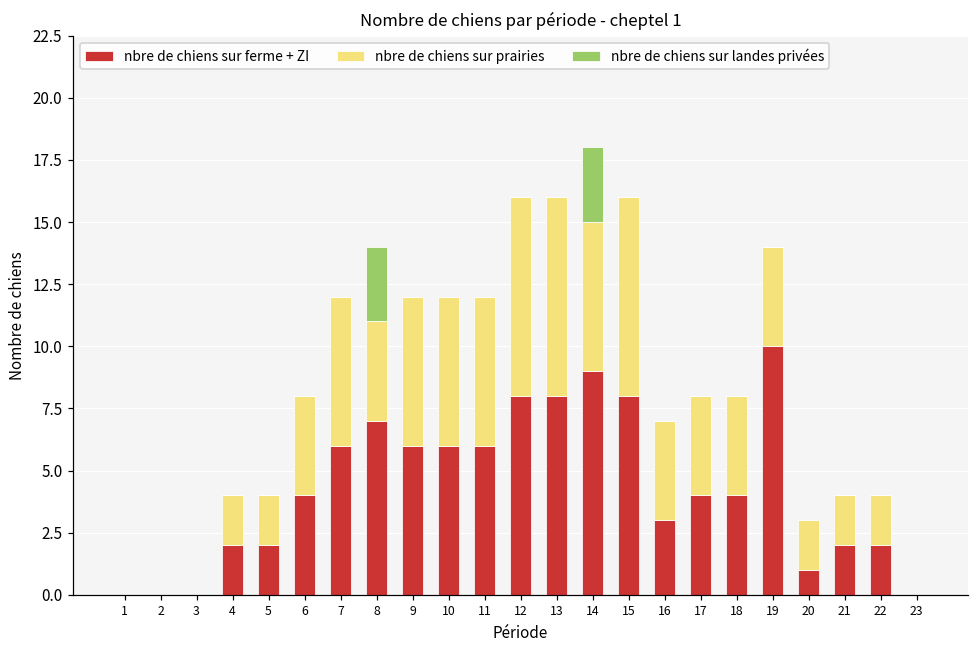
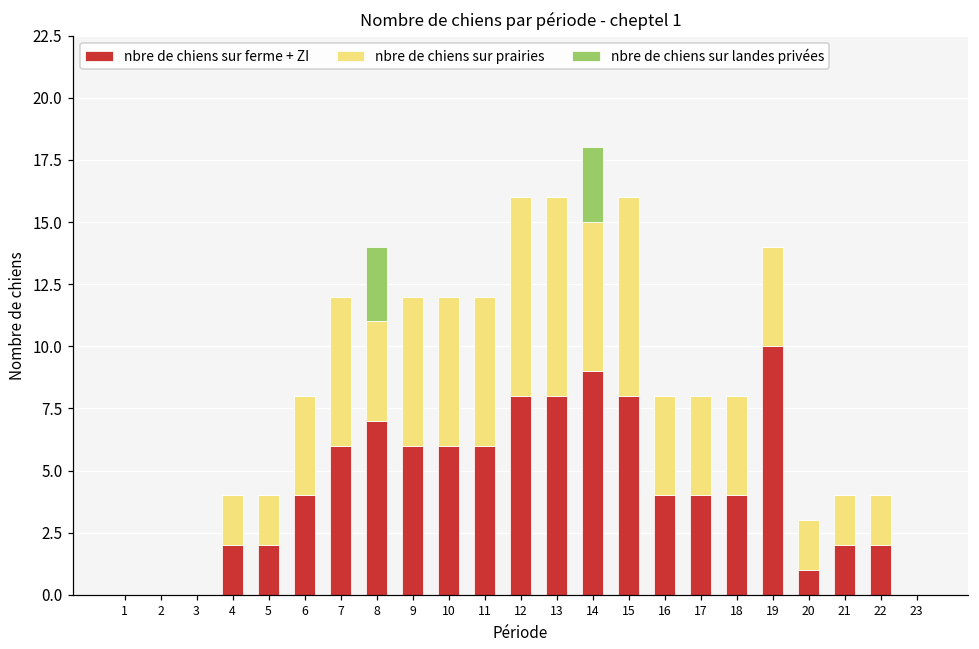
nbre de chiens sur ferme + ZI, 16: 3 -> 4
